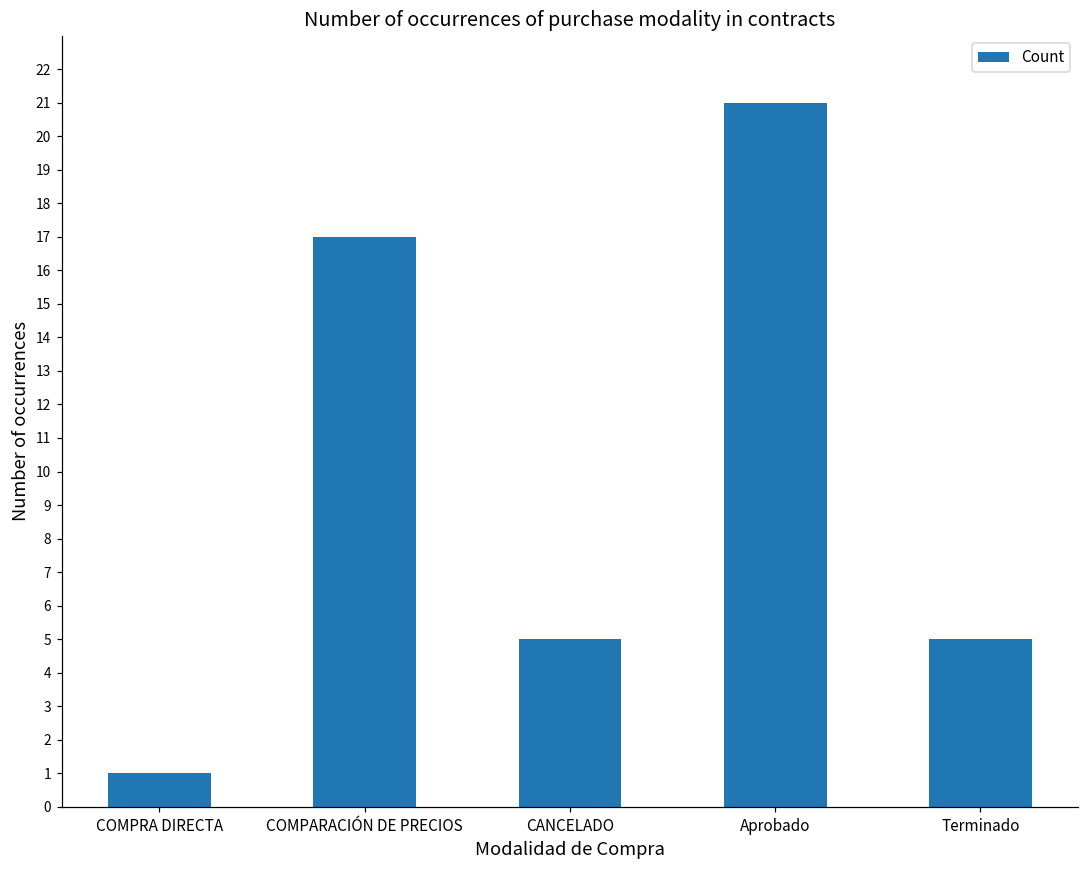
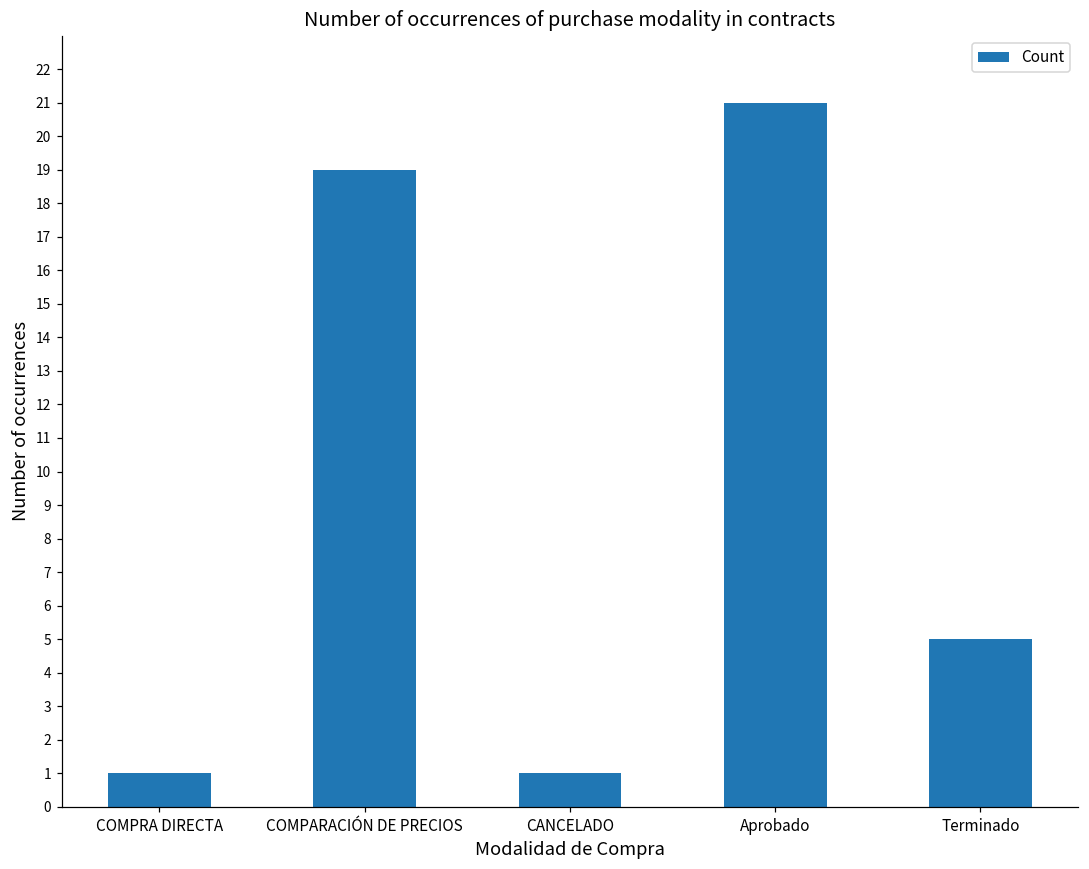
COMPARACIÓN DE PRECIOS: 17 -> 19
CANCELADO: 5 -> 1
